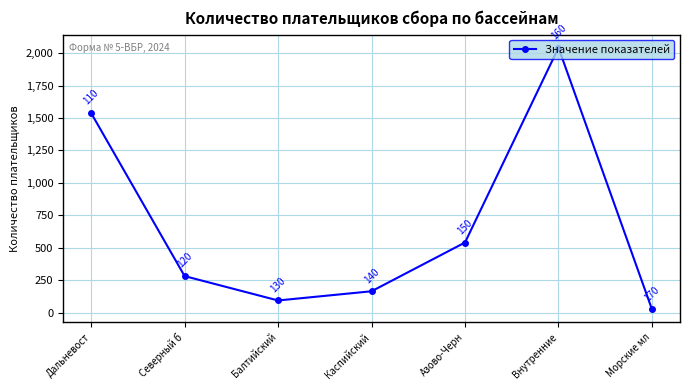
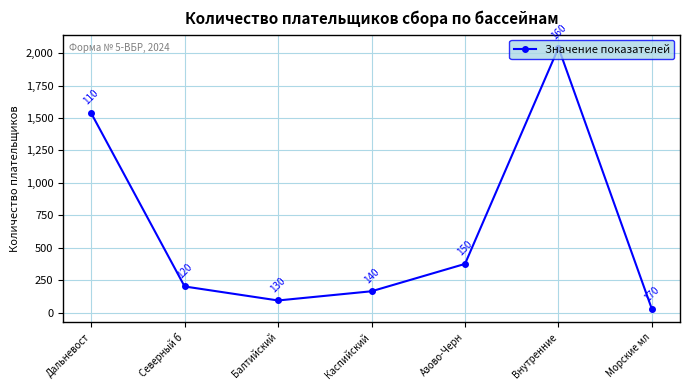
Северный б: 280 -> 200
Азово-Черн: 540 -> 380
